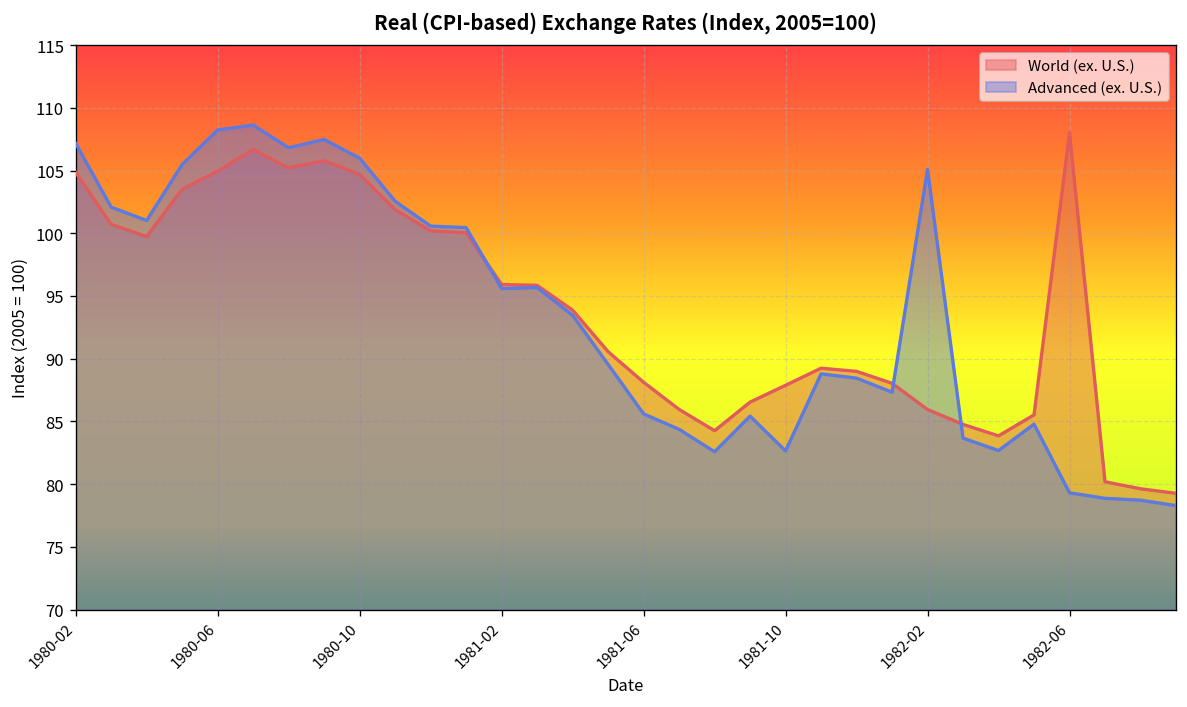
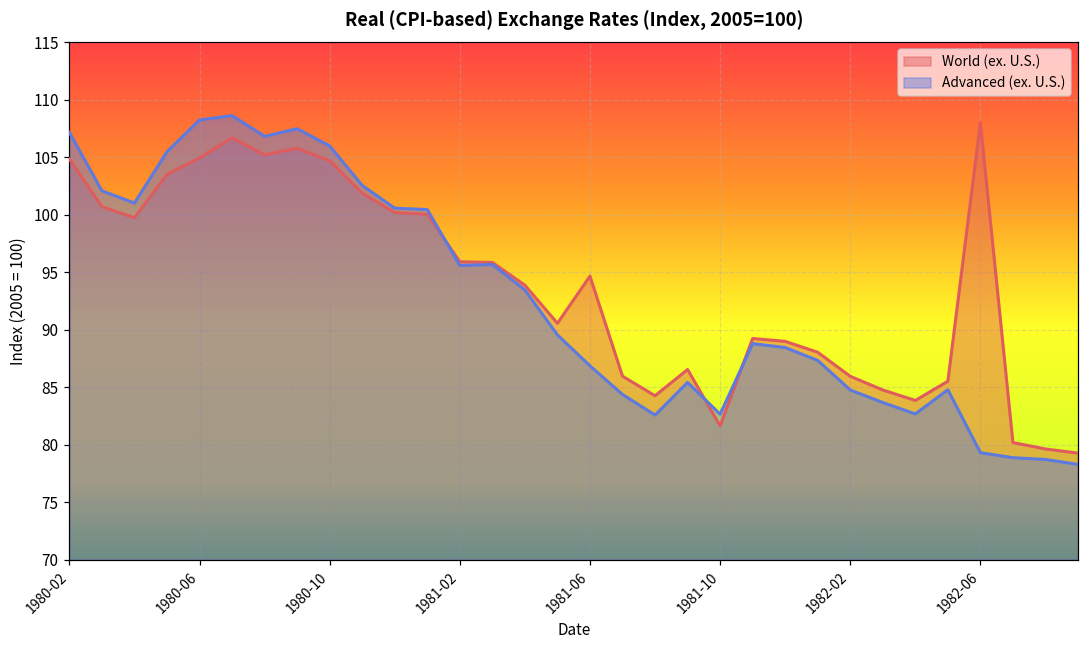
World (ex. U.S.), 1981-06: 88.1 -> 94.7
Advanced (ex. U.S.), 1981-06: 85.6 -> 86.9
World (ex. U.S.), 1981-10: 87.9 -> 81.6
Advanced (ex. U.S.), 1982-02: 105.1 -> 84.8
